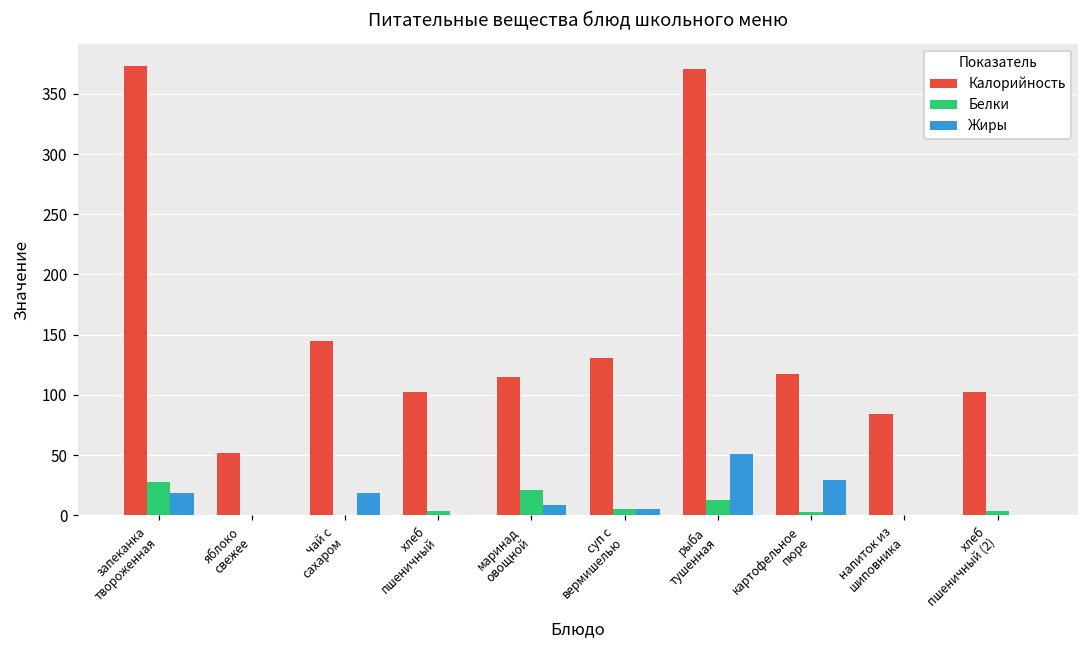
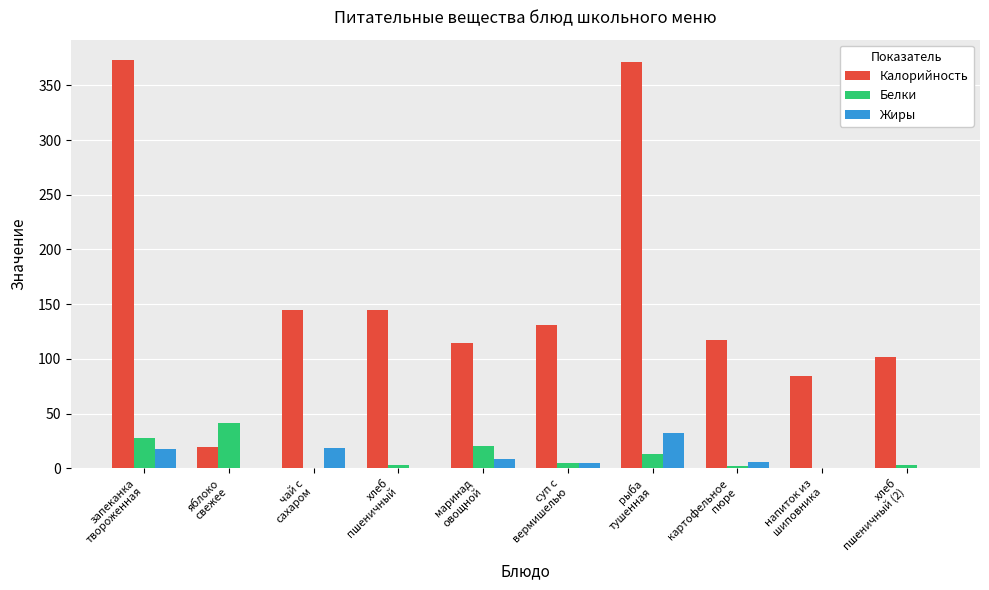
Калорийность, яблоко свежее: 52 -> 20
Белки, яблоко свежее: 0 -> 42
Калорийность, хлеб пшеничный: 102 -> 145
Жиры, рыба тушенная: 51 -> 32
Жиры, картофельное пюре: 30 -> 6
